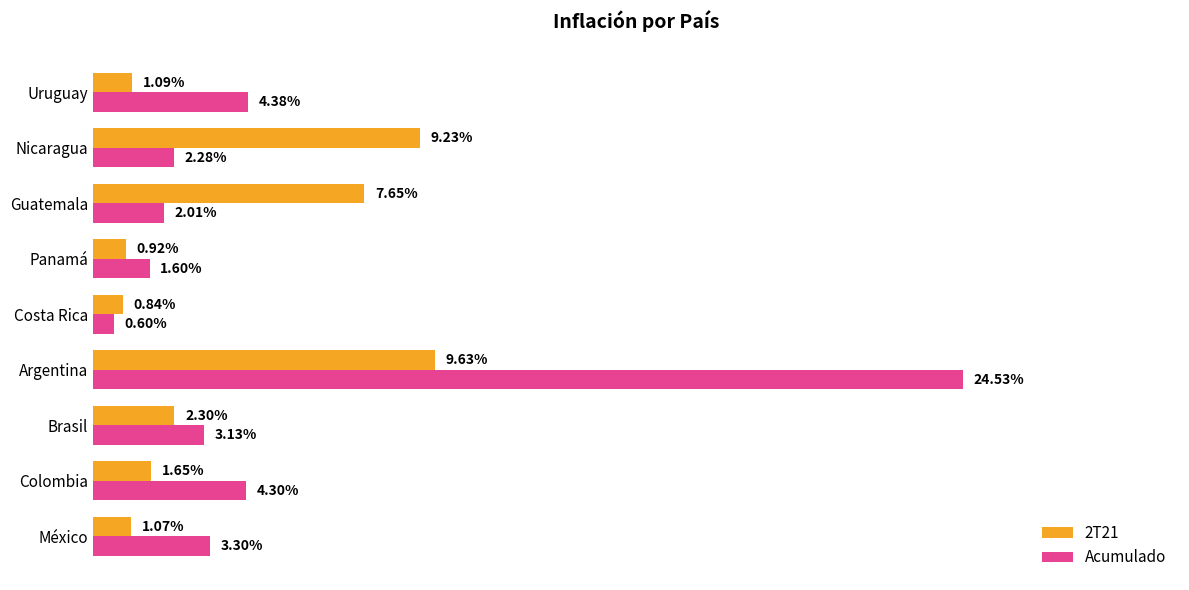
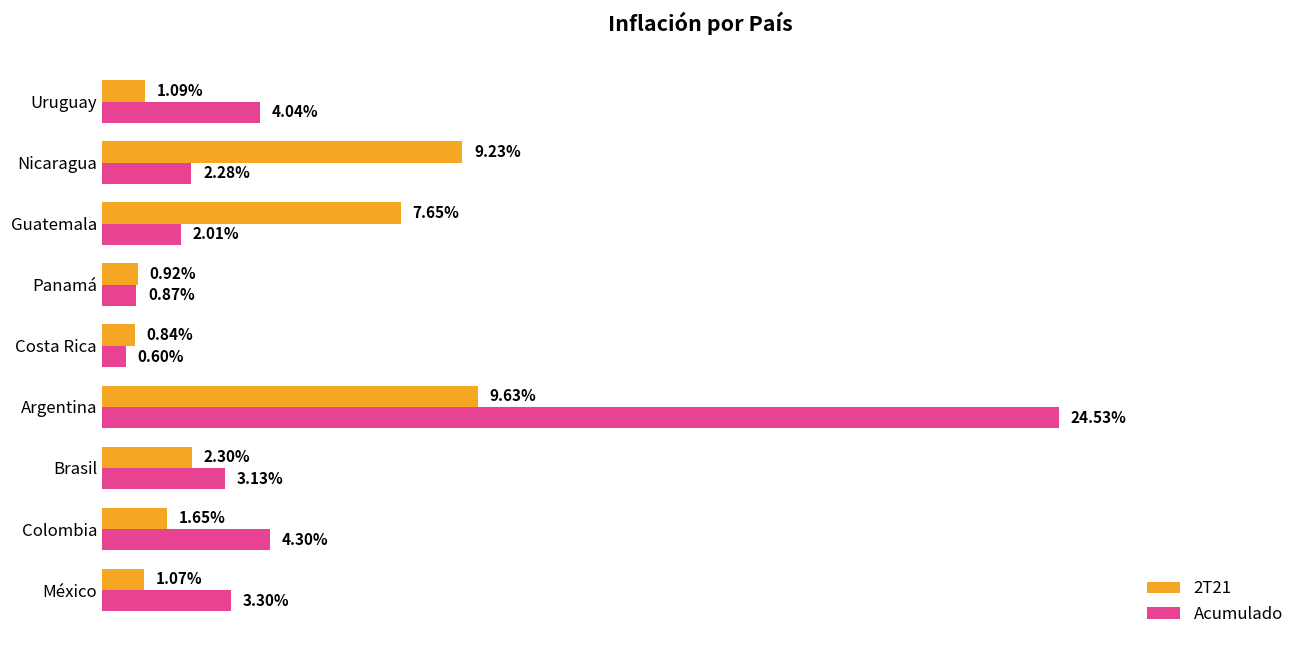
Acumulado, Uruguay: 4.38% -> 4.04%
Acumulado, Panamá: 1.60% -> 0.87%
